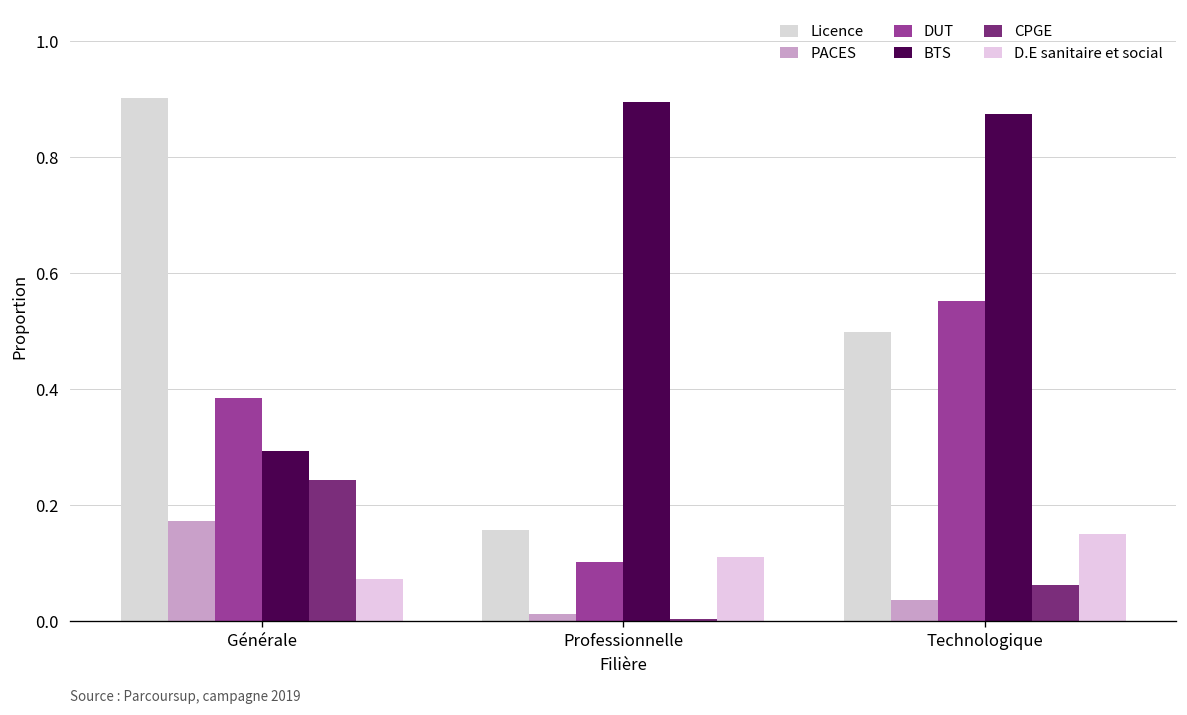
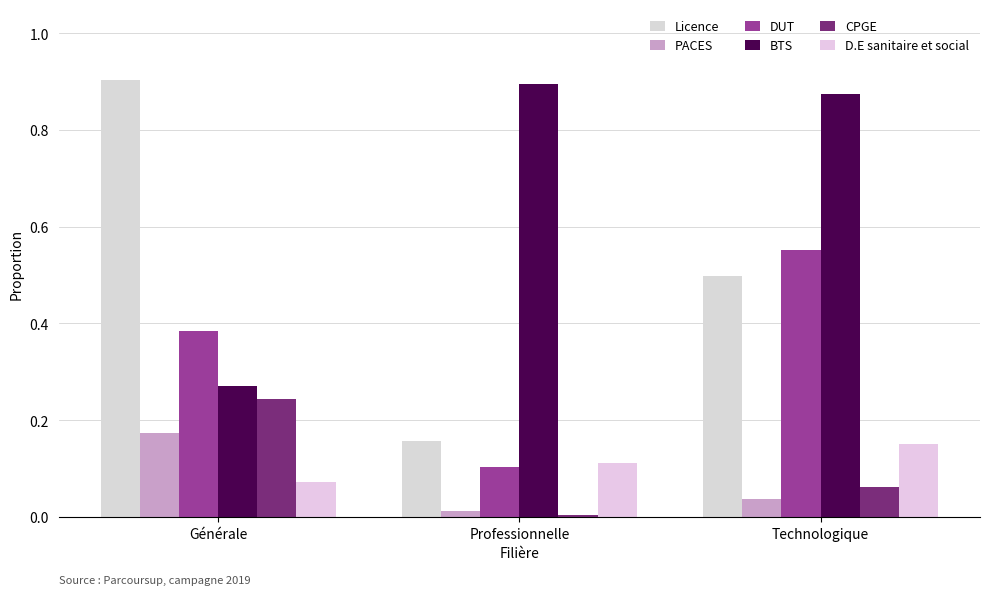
BTS, Générale: 0.29 -> 0.27
